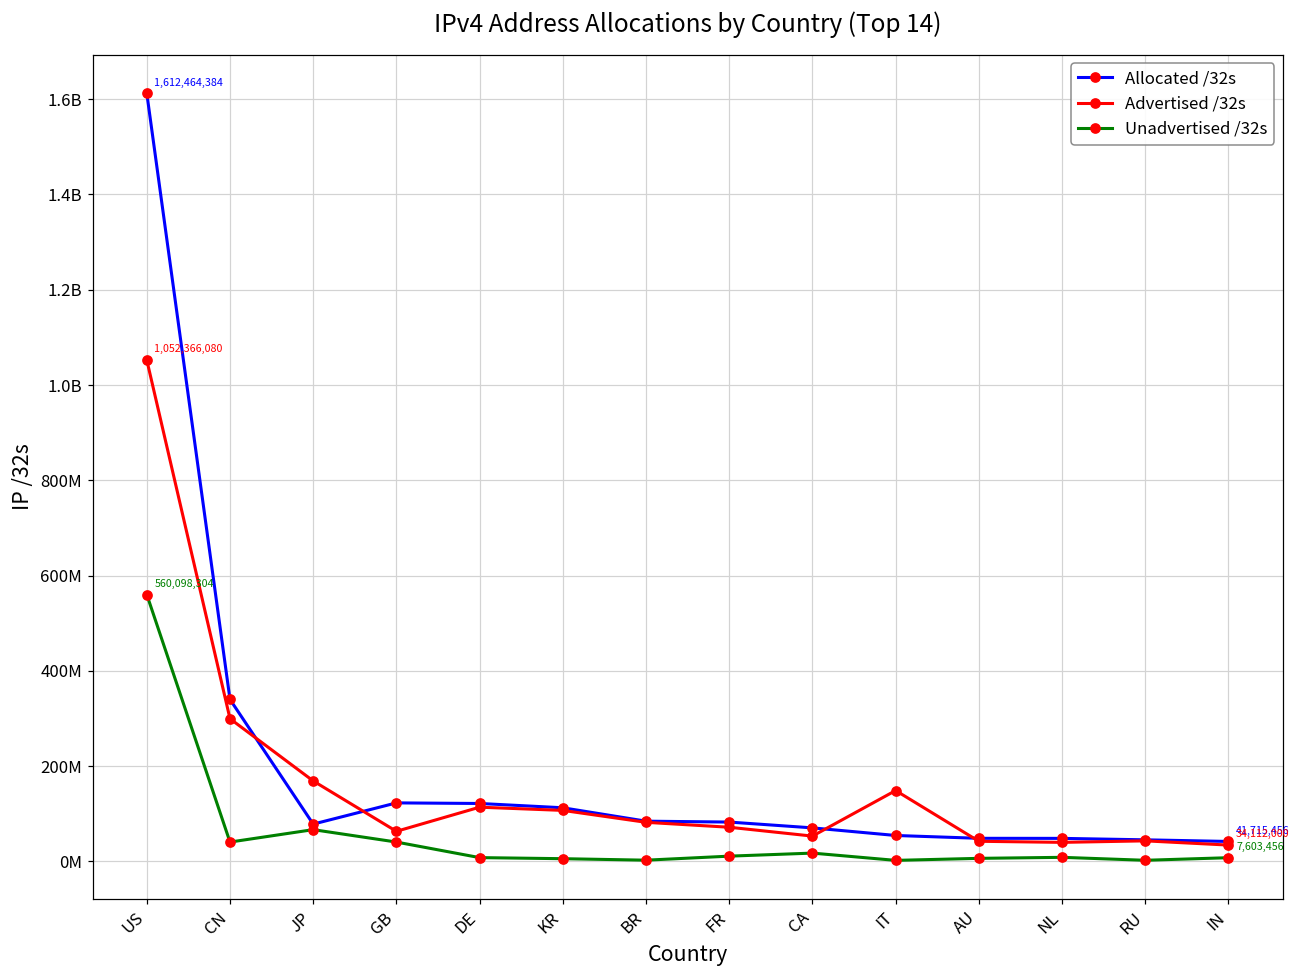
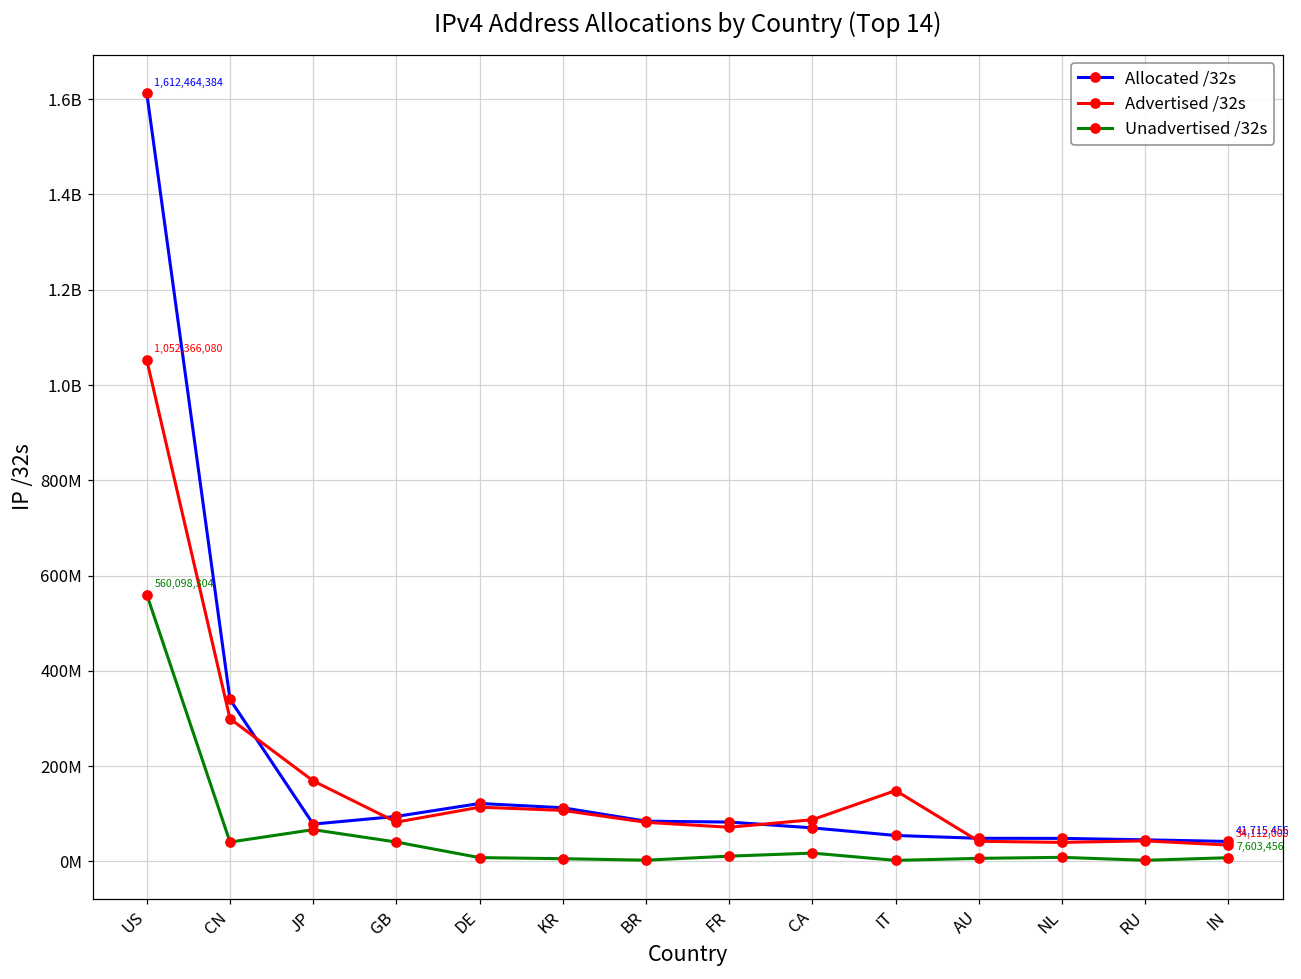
Allocated /32s, GB: 120000000 -> 90000000
Advertised /32s, GB: 60000000 -> 80000000
Advertised /32s, CA: 50000000 -> 90000000
